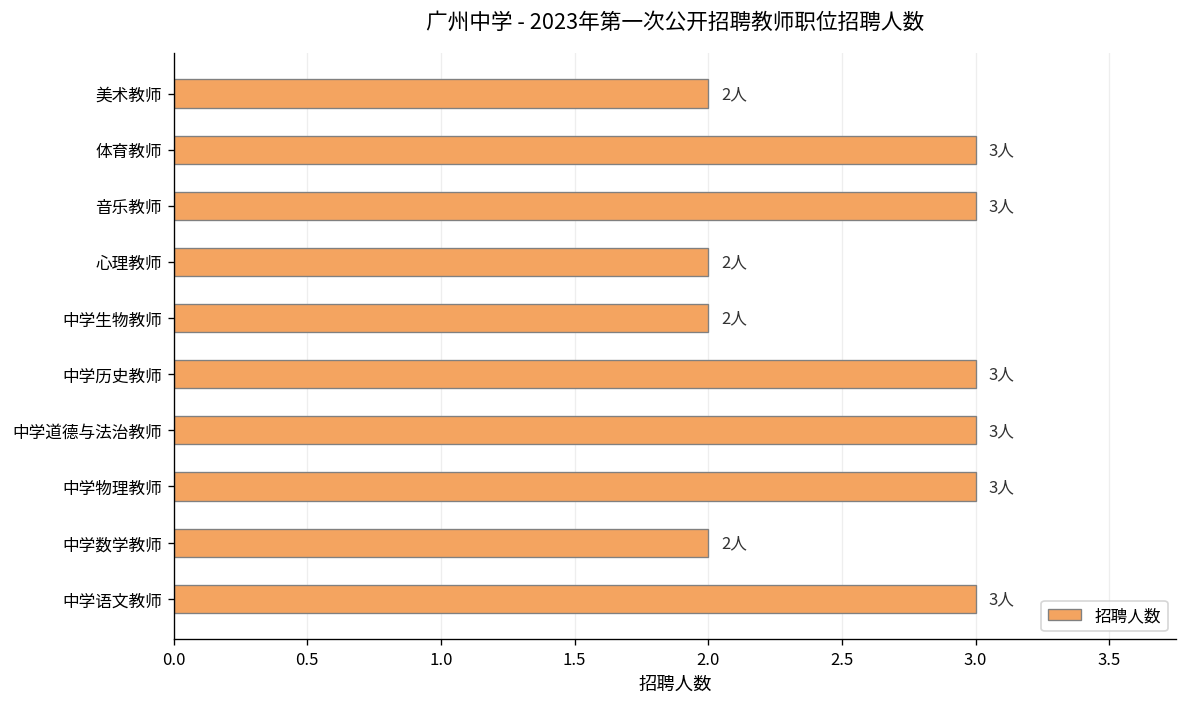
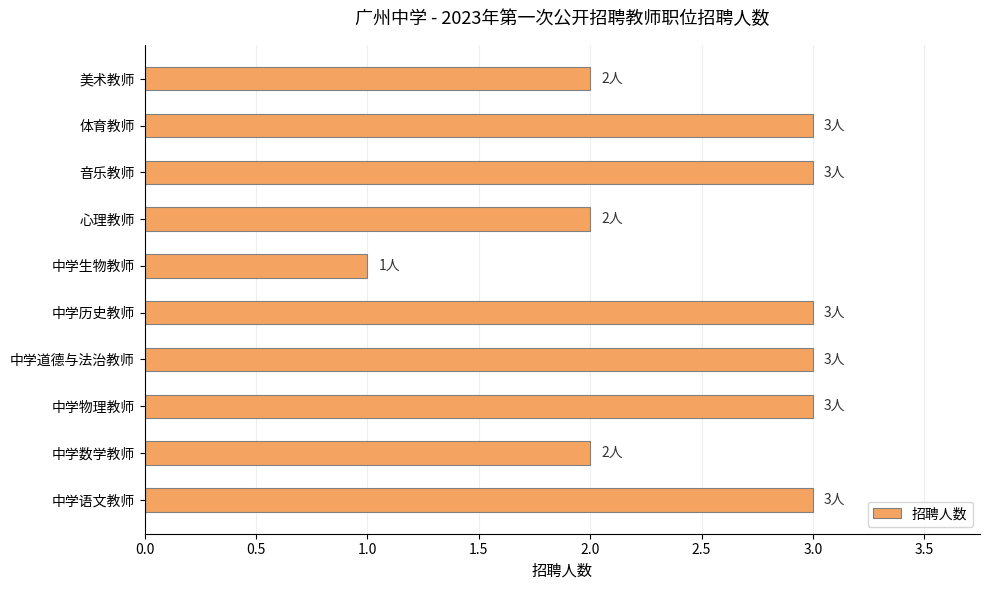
中学生物教师: 2人 -> 1人
